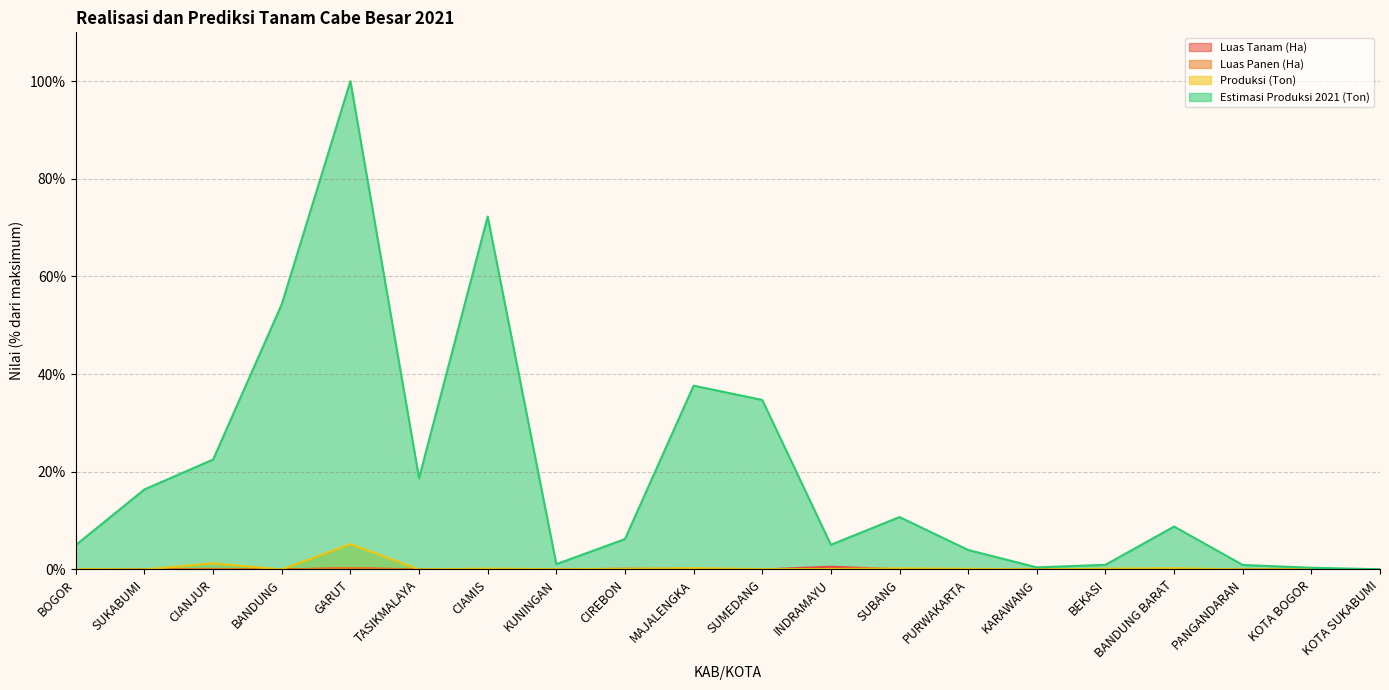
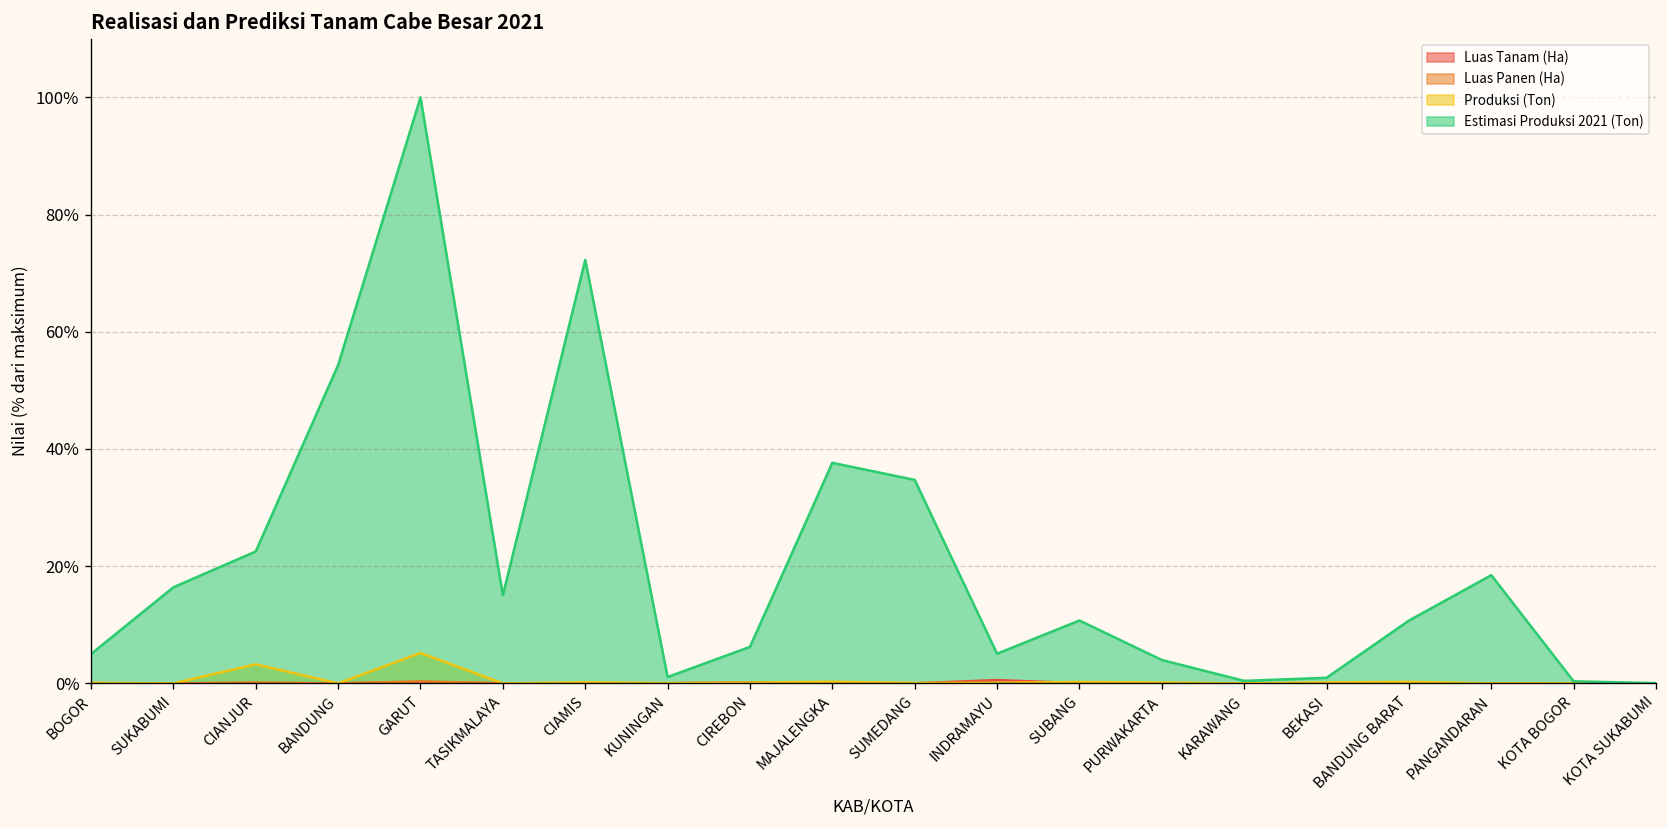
Produksi (Ton), CIANJUR: 1% -> 3%
Estimasi Produksi 2021 (Ton), TASIKMALAYA: 19% -> 15%
Estimasi Produksi 2021 (Ton), BANDUNG BARAT: 9% -> 11%
Estimasi Produksi 2021 (Ton), PANGANDARAN: 1% -> 18%
